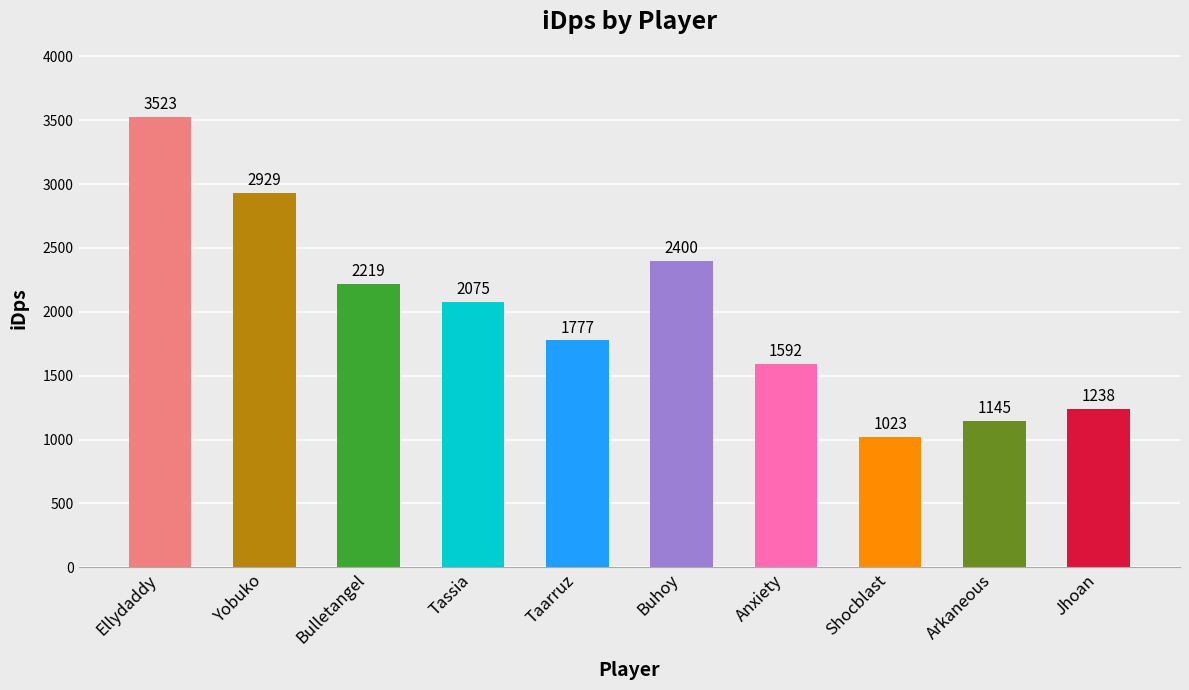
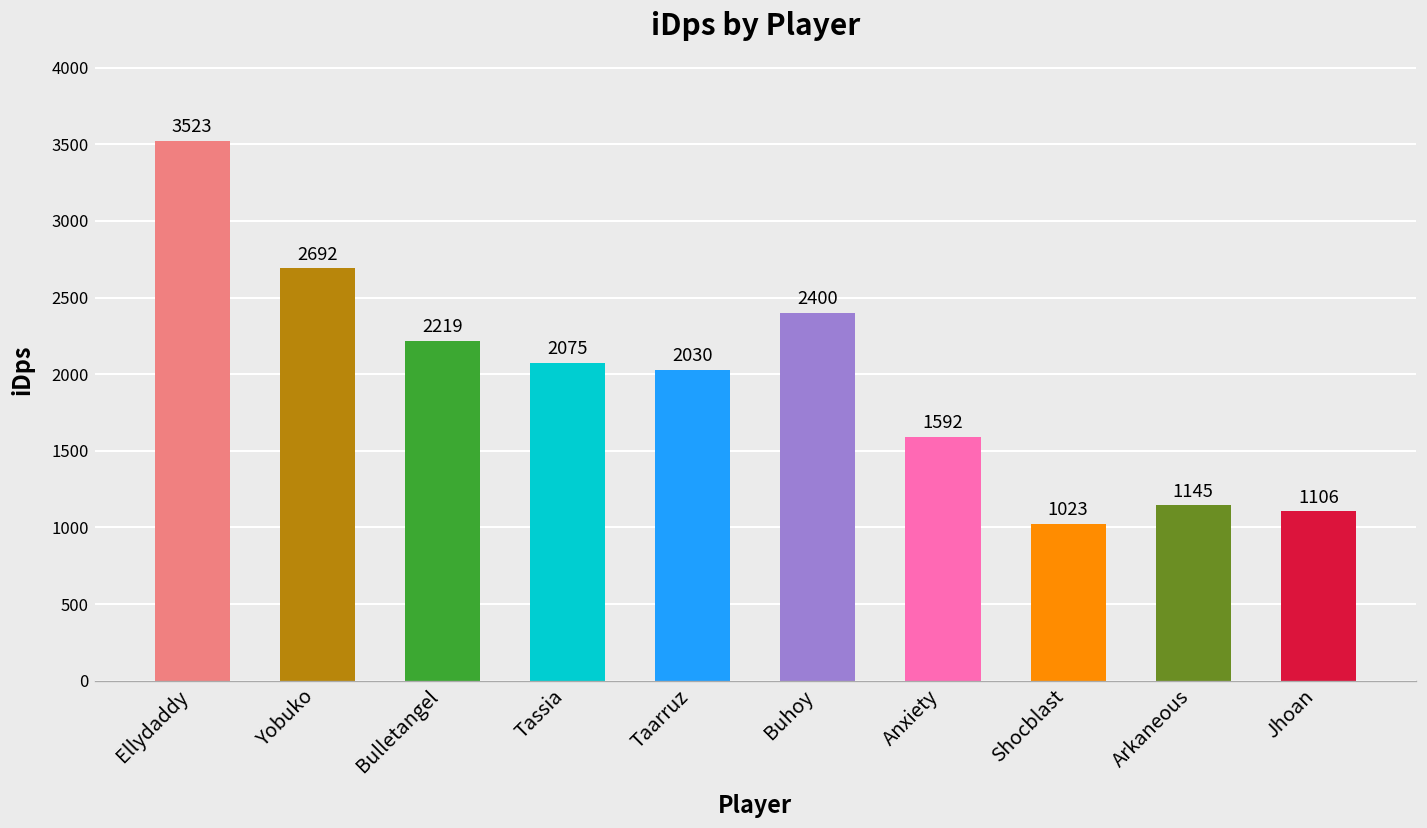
Yobuko: 2929 -> 2692
Taarruz: 1777 -> 2030
Jhoan: 1238 -> 1106
